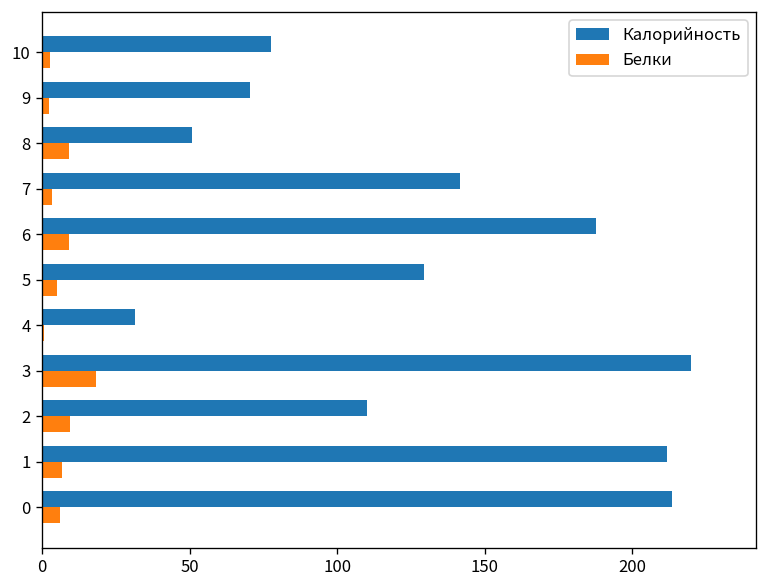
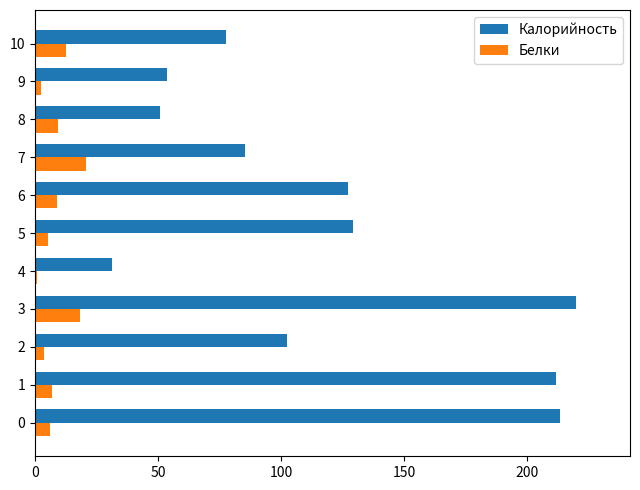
Белки, 10: 3 -> 13
Калорийность, 9: 71 -> 54
Калорийность, 7: 142 -> 85
Белки, 7: 3 -> 21
Калорийность, 6: 188 -> 127
Калорийность, 2: 110 -> 103
Белки, 2: 9 -> 4
